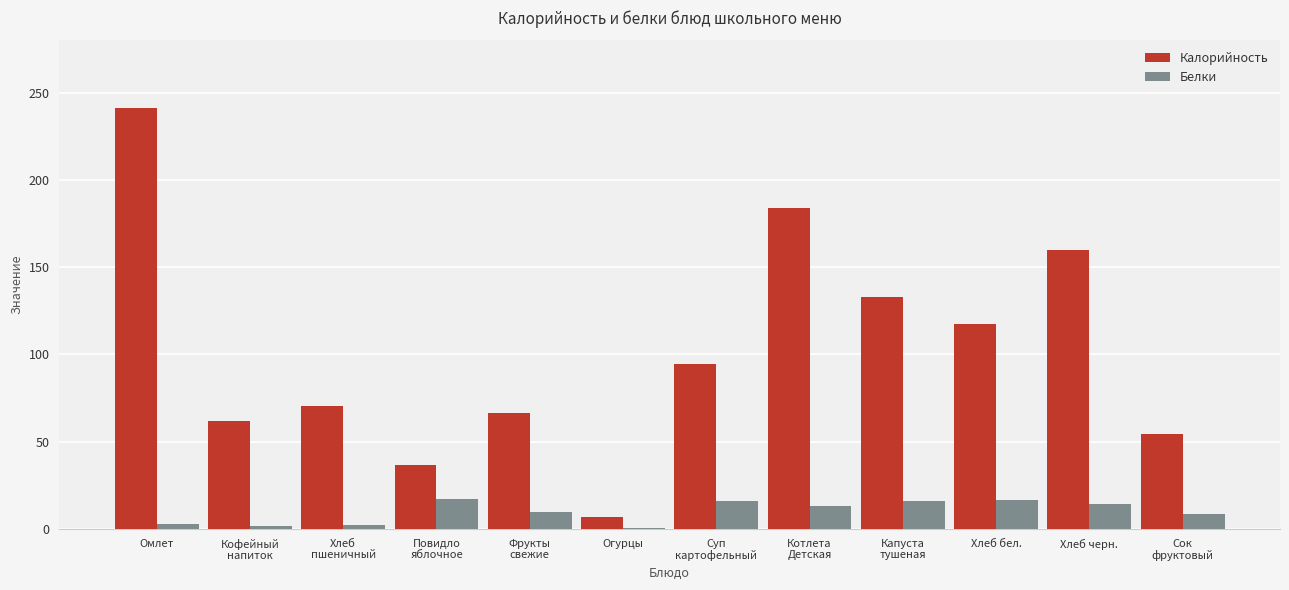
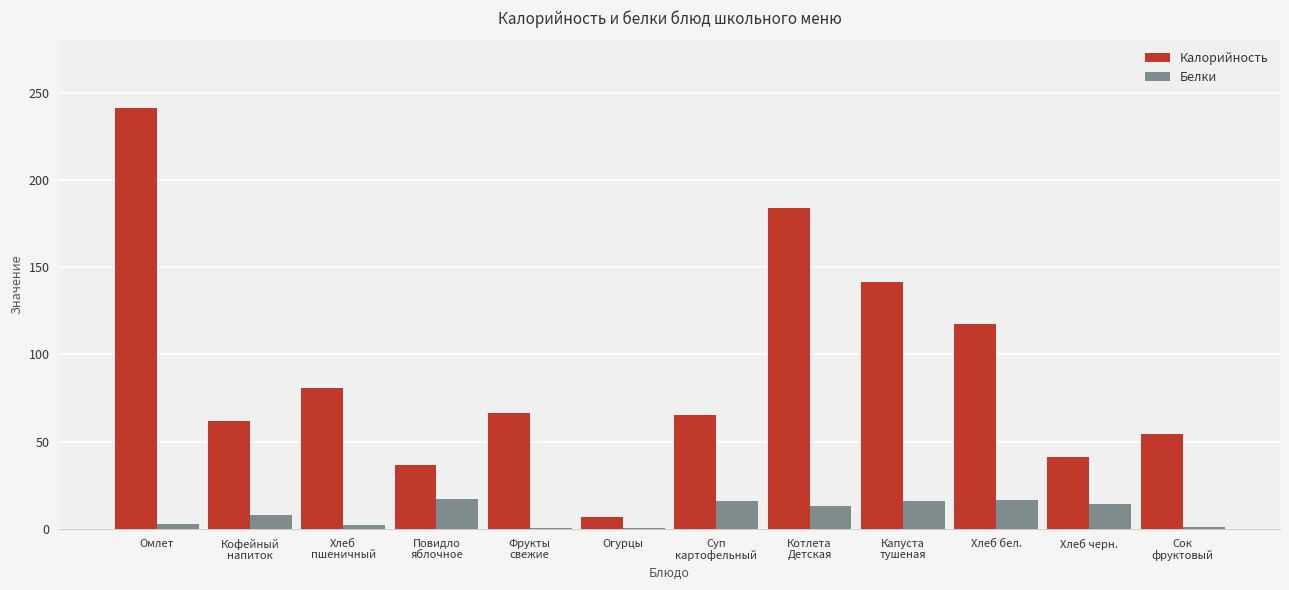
Белки, Кофейный напиток: 1 -> 8
Калорийность, Хлеб пшеничный: 70 -> 81
Белки, Фрукты свежие: 10 -> 1
Калорийность, Суп картофельный: 94 -> 65
Калорийность, Капуста тушеная: 133 -> 141
Калорийность, Хлеб черн.: 160 -> 41
Белки, Сок фруктовый: 9 -> 1
